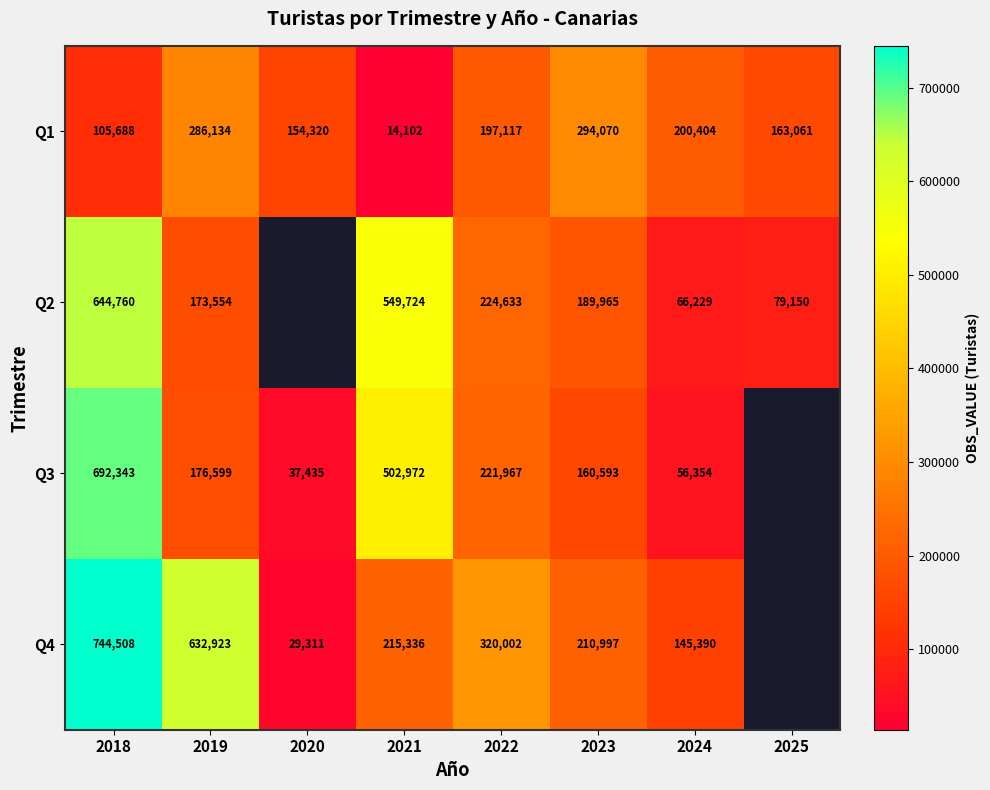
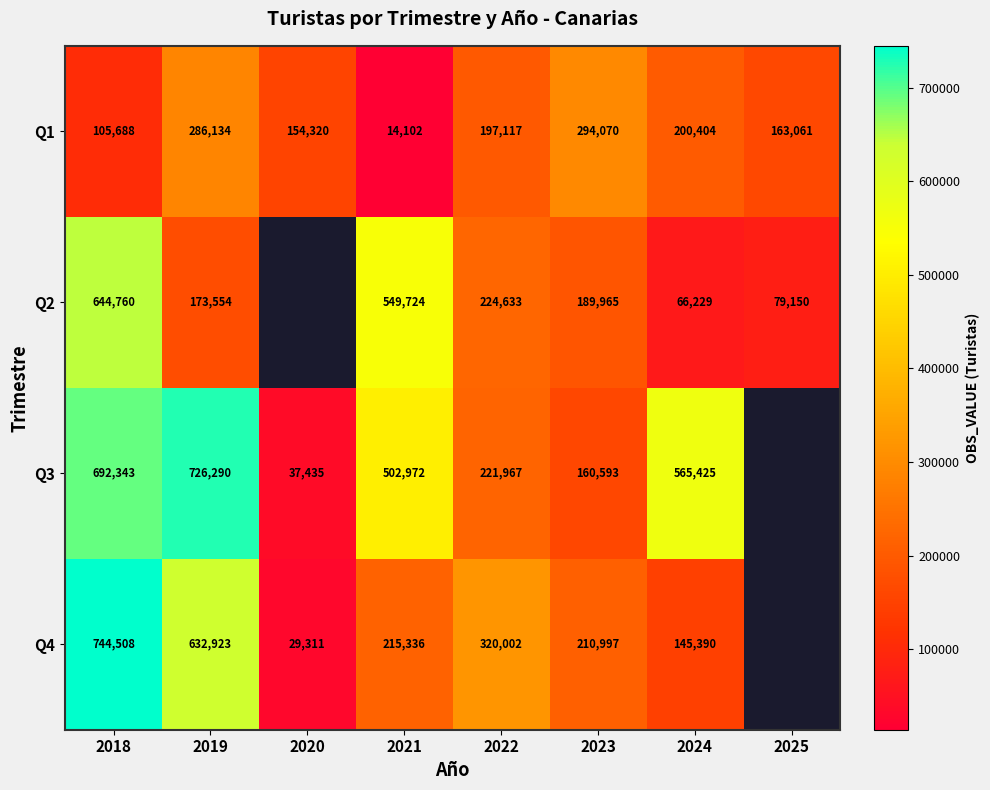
Q3, 2019: 176,599 -> 726,290
Q3, 2024: 56,354 -> 565,425
